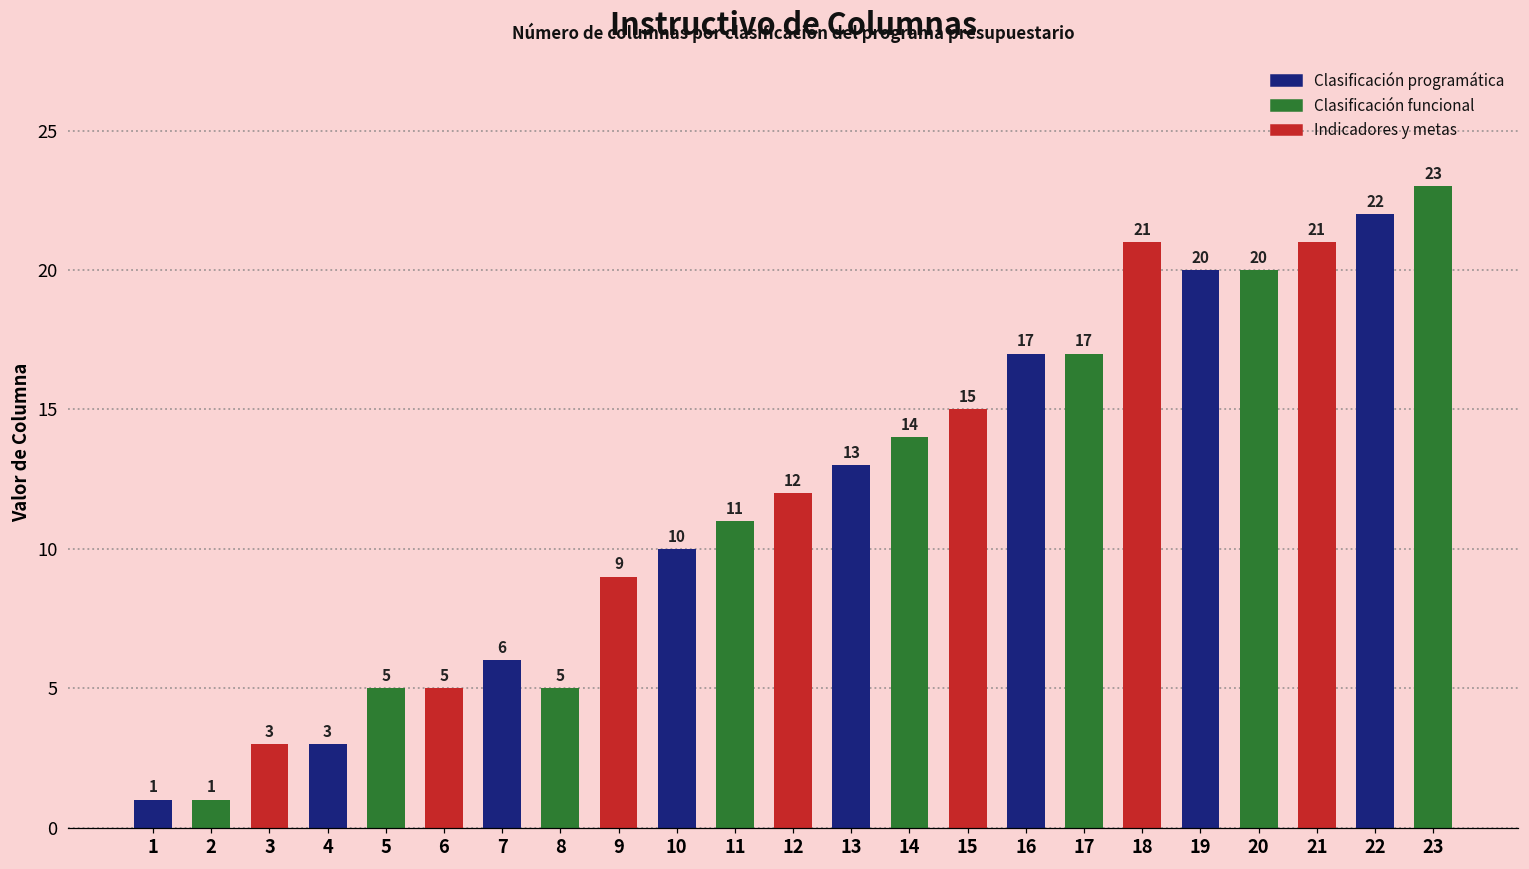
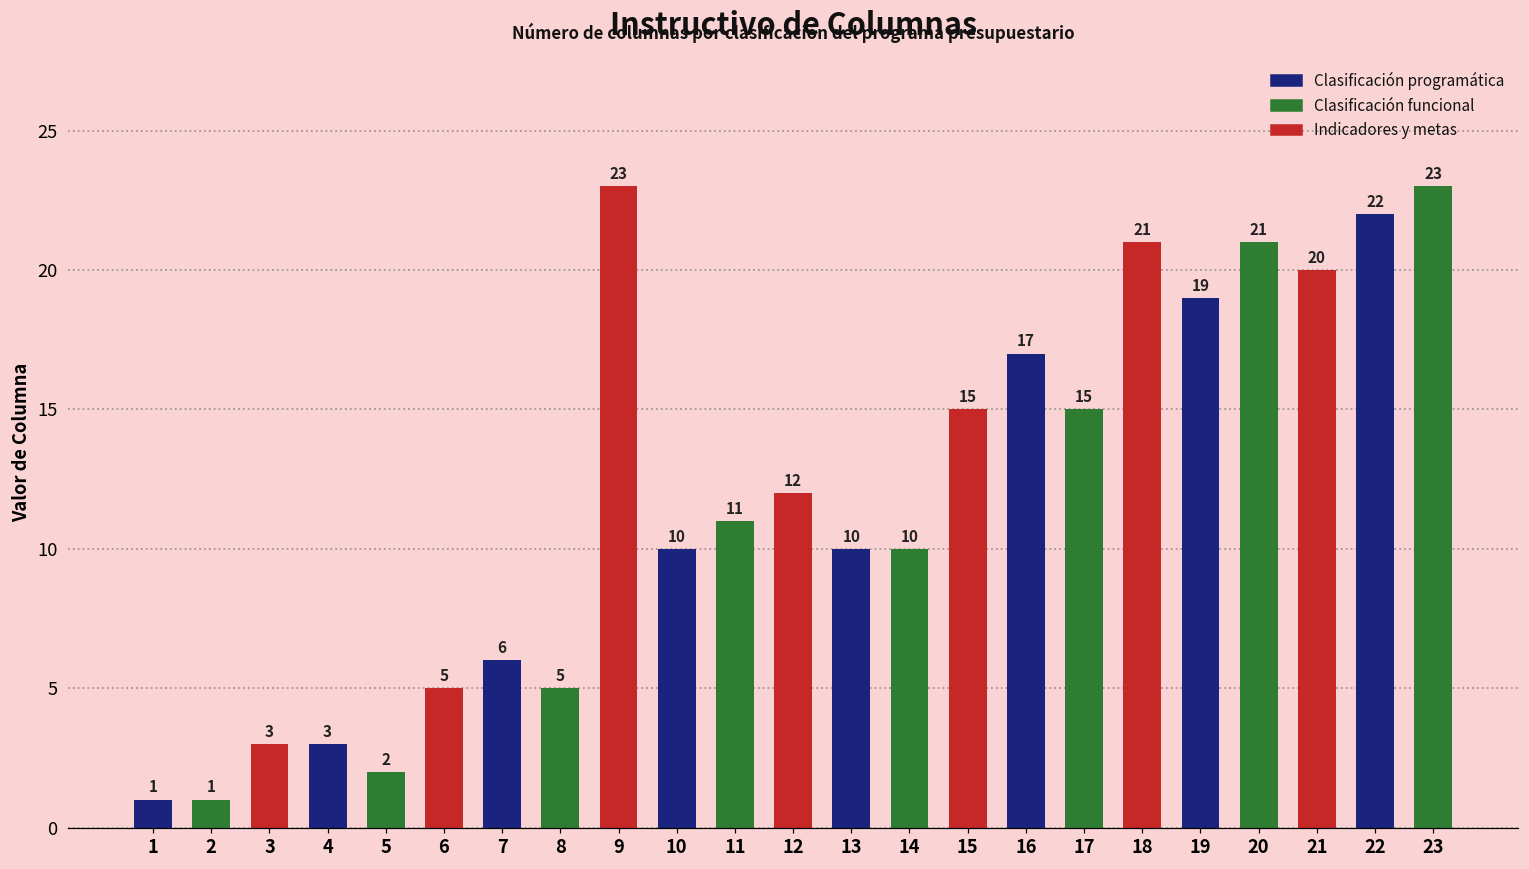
5: 5 -> 2
9: 9 -> 23
13: 13 -> 10
14: 14 -> 10
17: 17 -> 15
19: 20 -> 19
20: 20 -> 21
21: 21 -> 20
